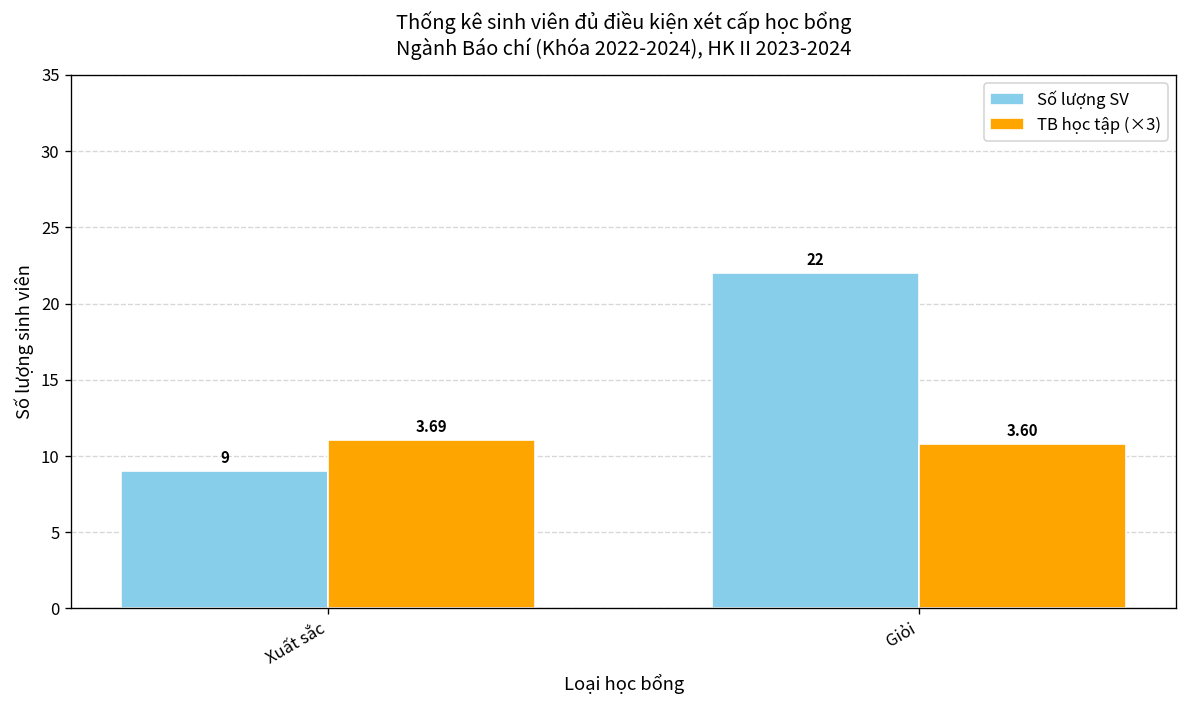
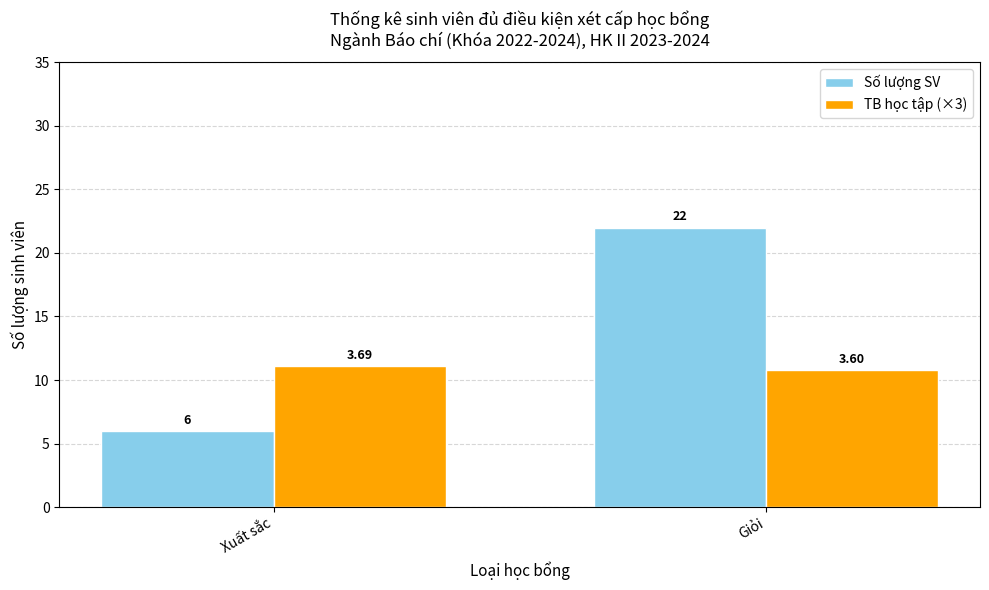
Số lượng SV, Xuất sắc: 9 -> 6
